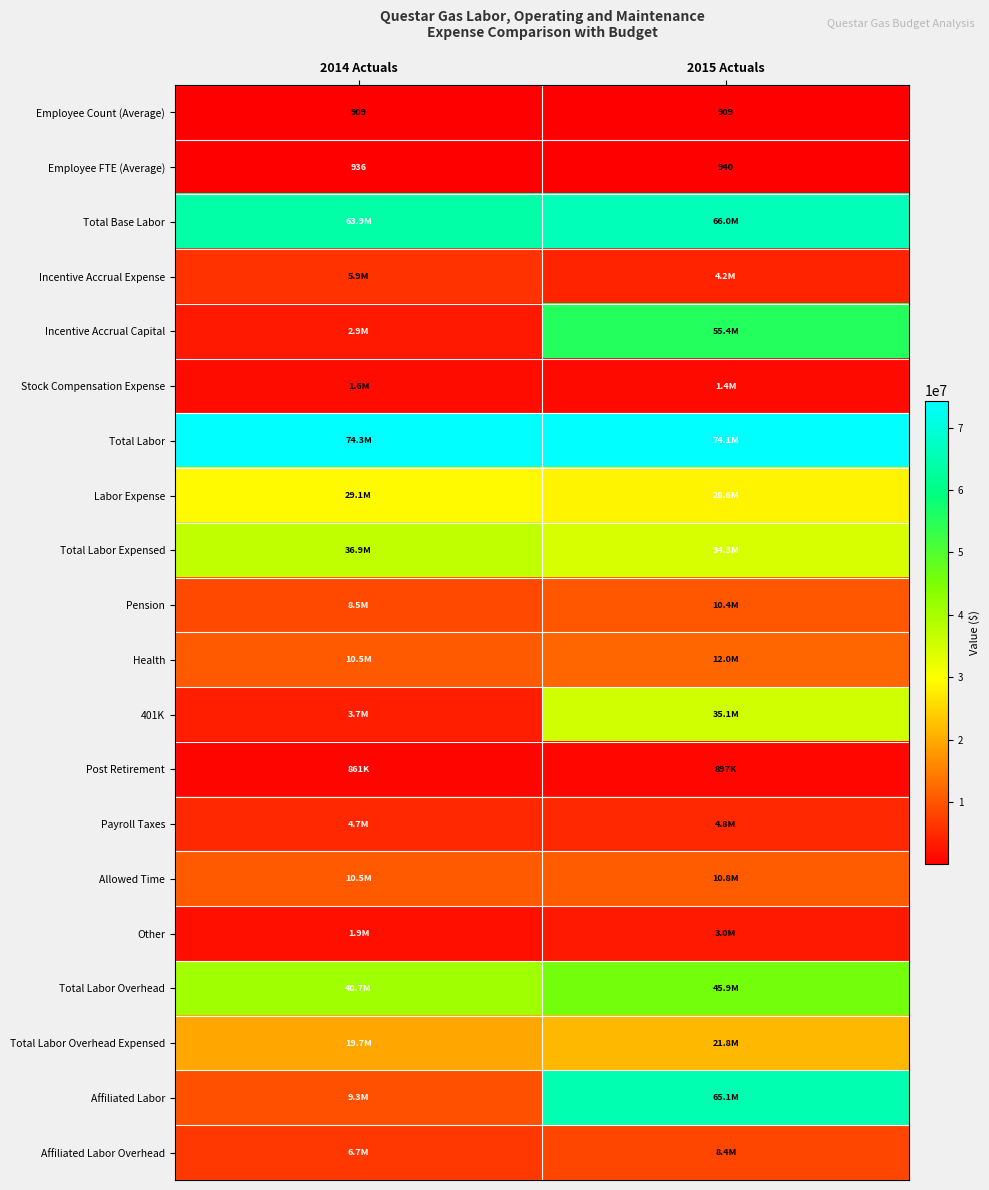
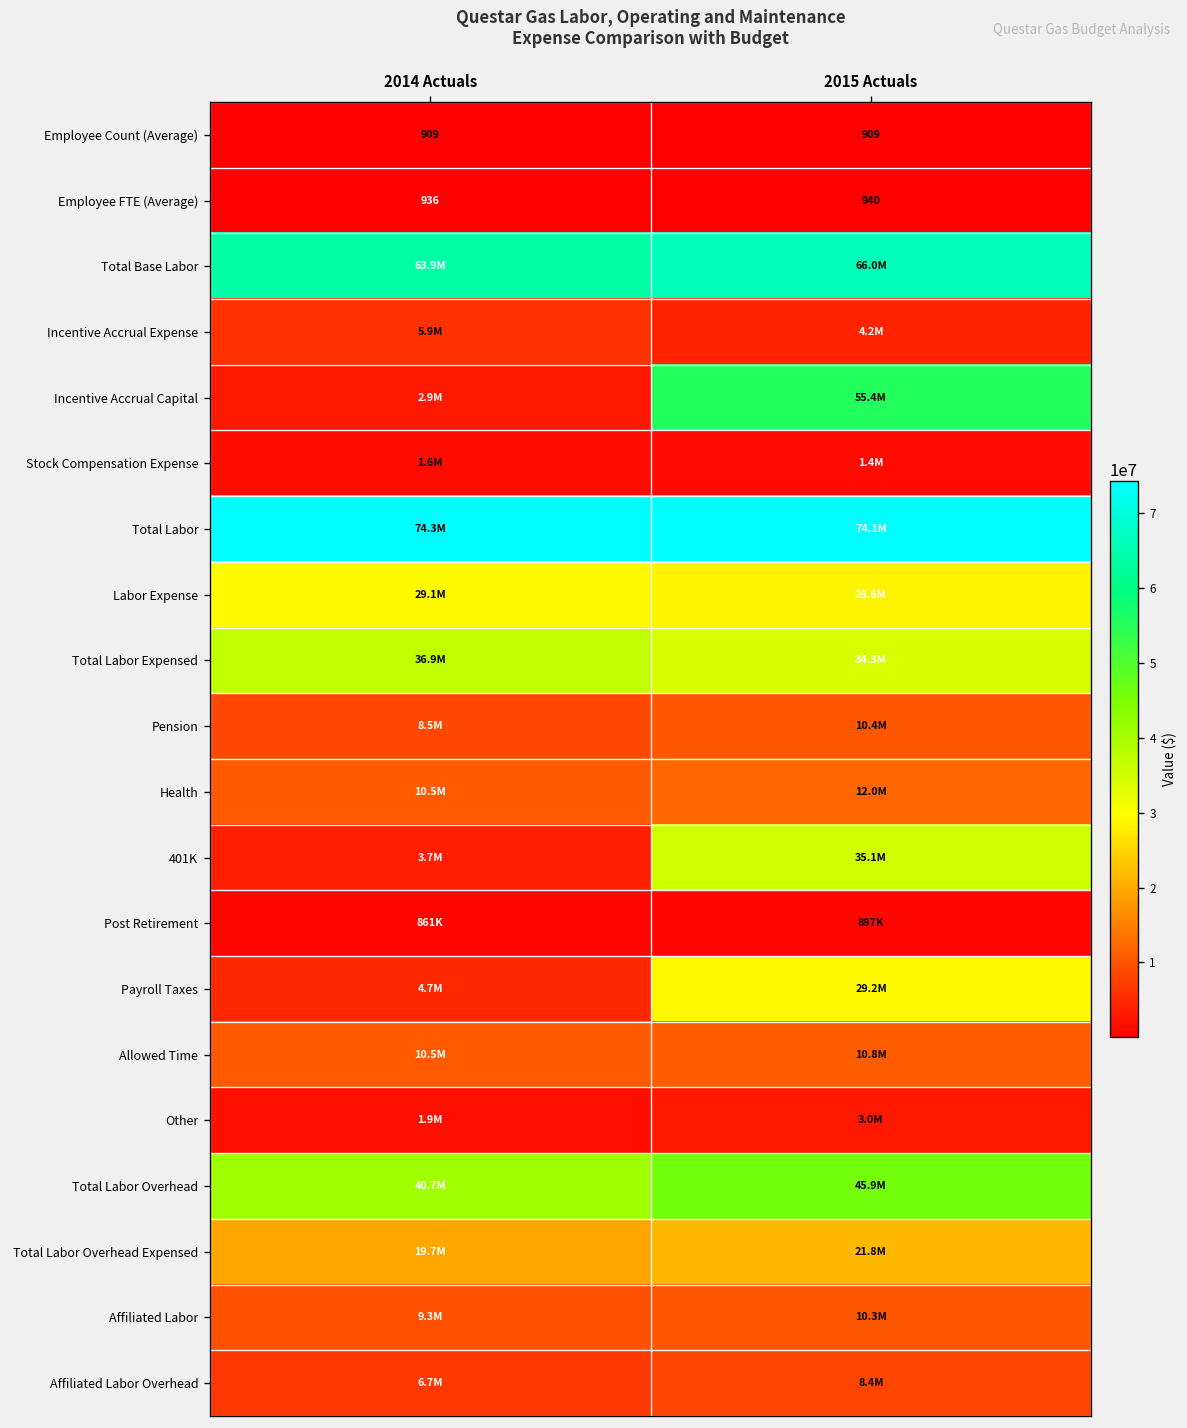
Payroll Taxes, 2015 Actuals: 4.8M -> 29.2M
Affiliated Labor, 2015 Actuals: 65.1M -> 10.3M
